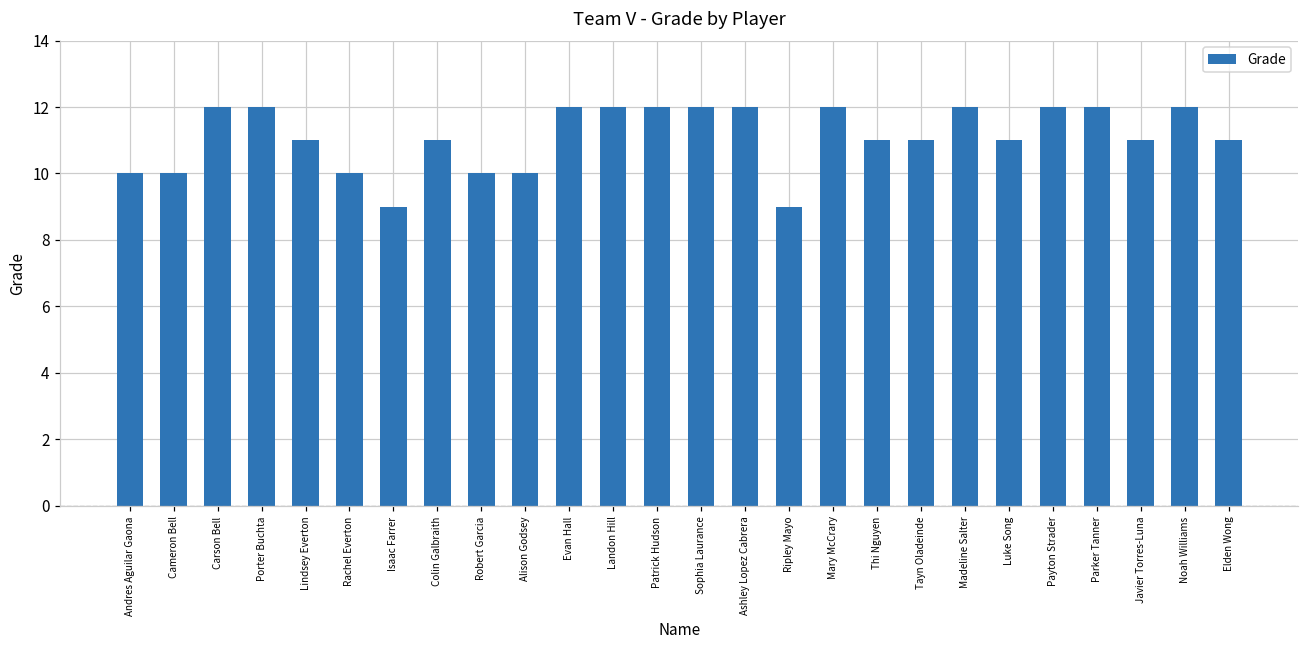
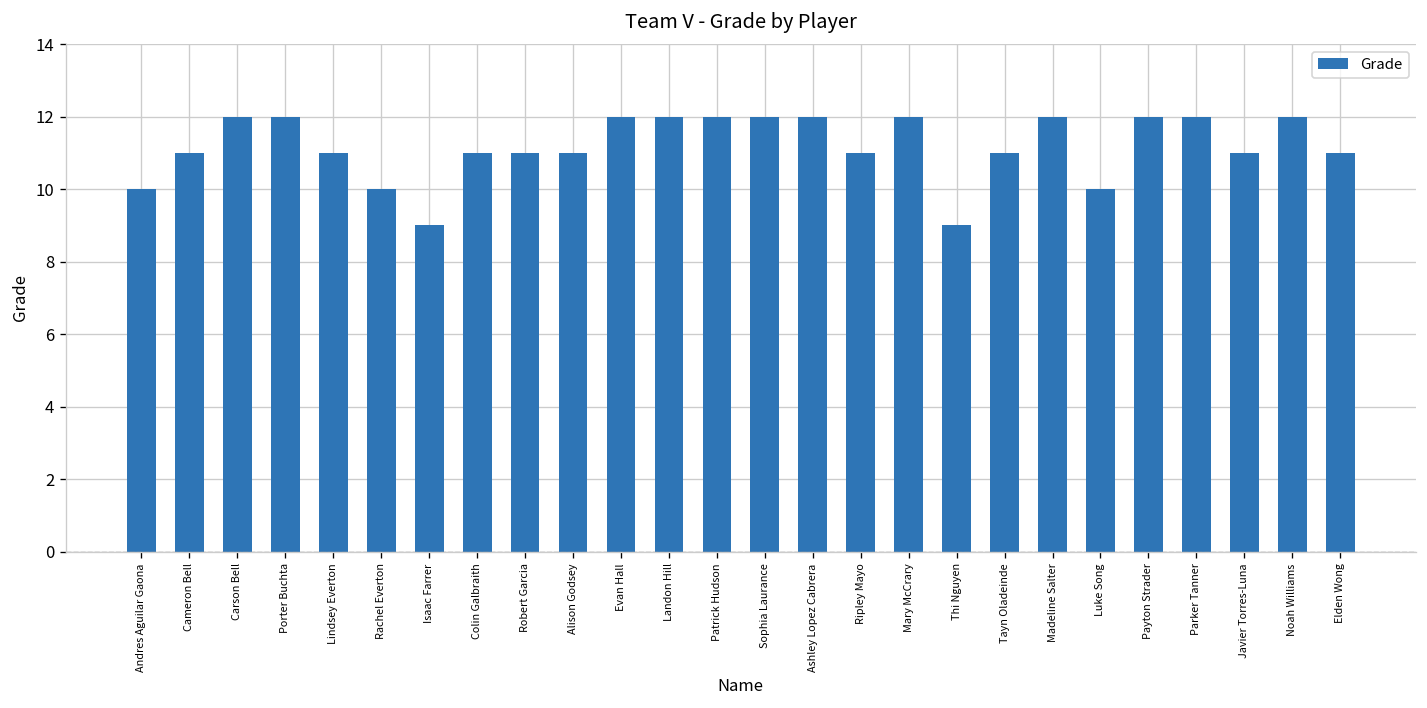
Cameron Bell: 10 -> 11
Robert Garcia: 10 -> 11
Alison Godsey: 10 -> 11
Ripley Mayo: 9 -> 11
Thi Nguyen: 11 -> 9
Luke Song: 11 -> 10
